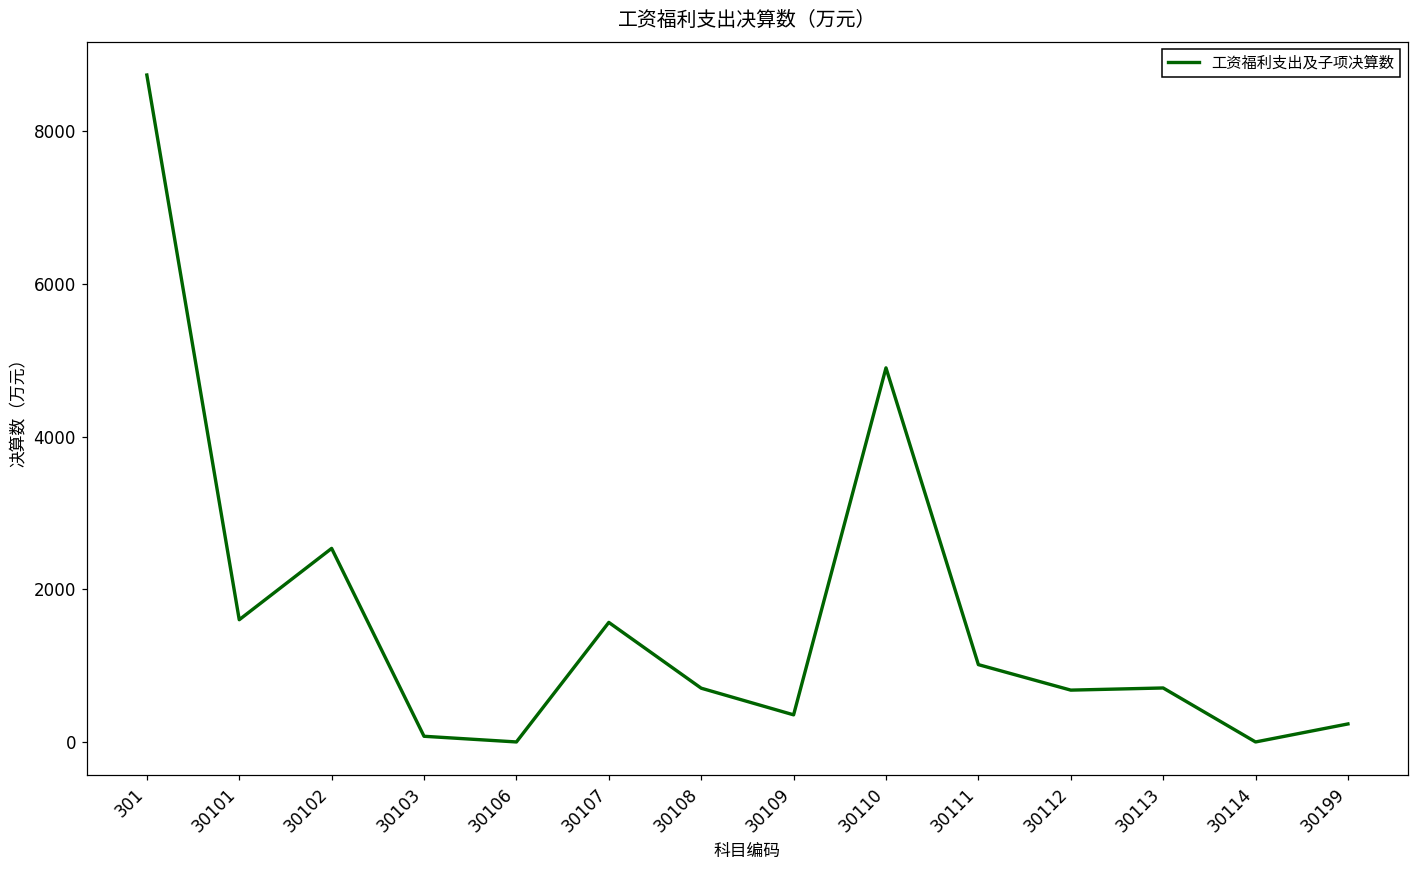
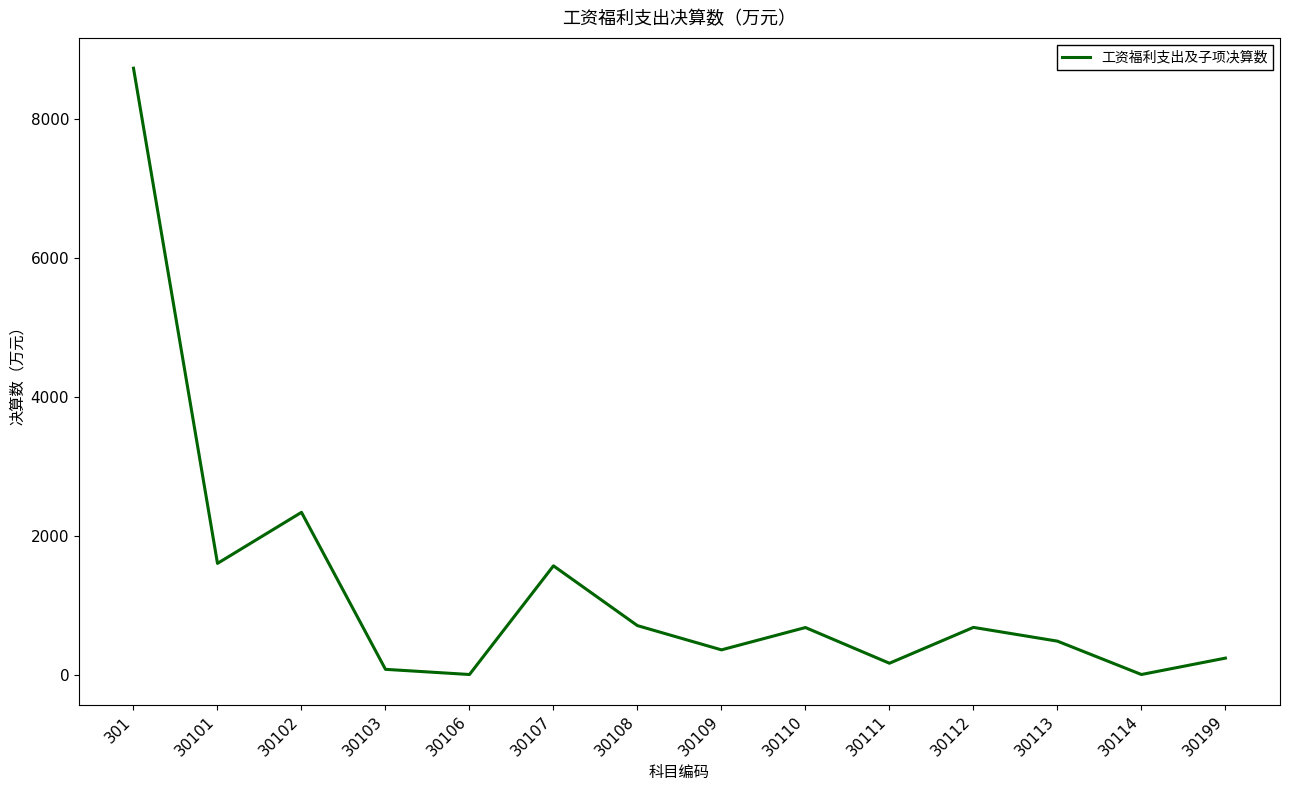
30102: 2500 -> 2300
30110: 4900 -> 700
30111: 1000 -> 200
30113: 700 -> 500
